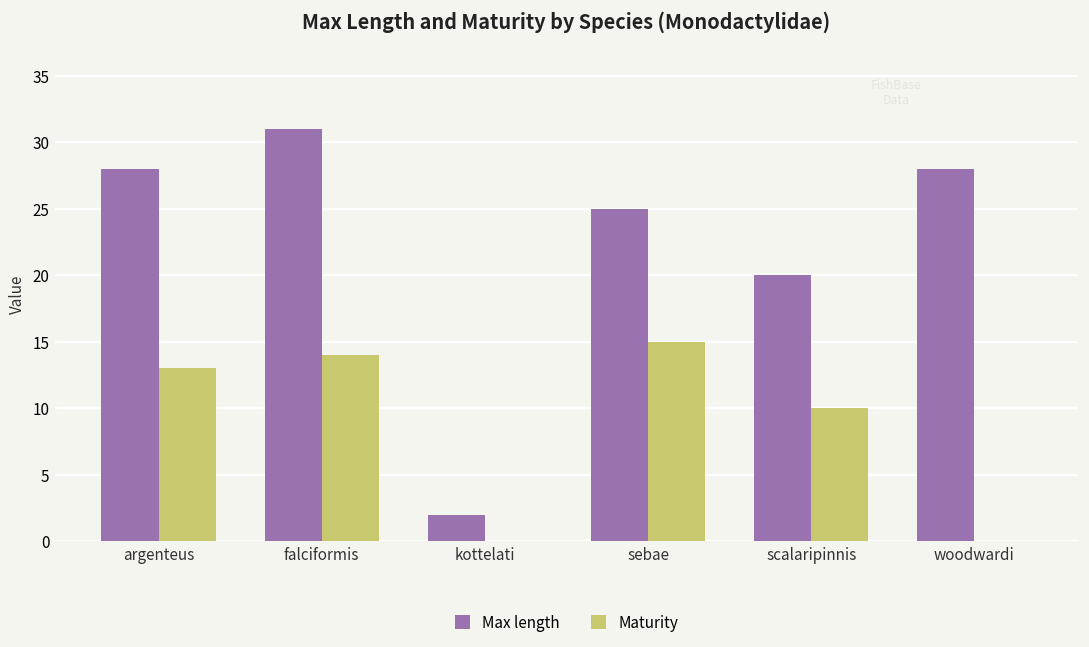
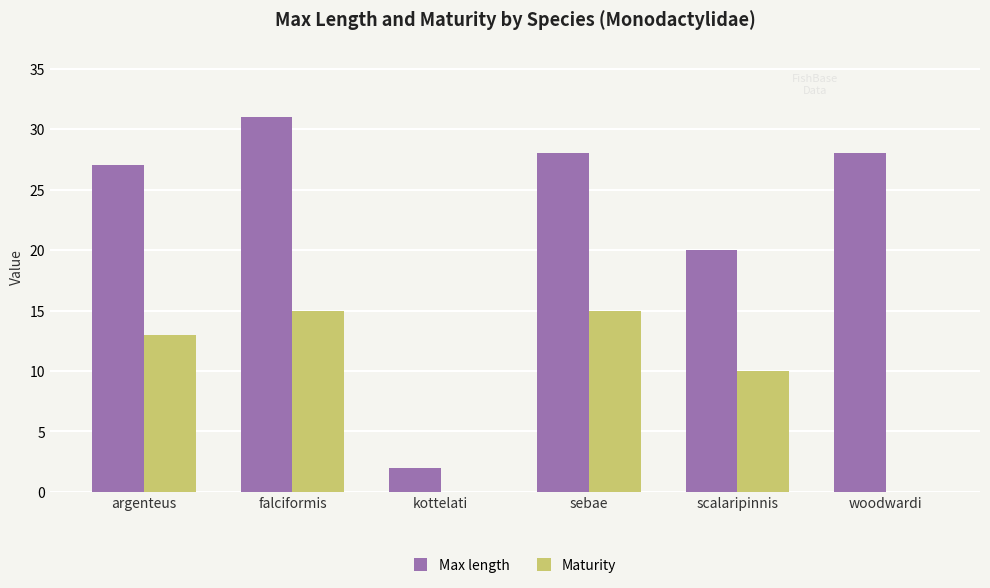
Max length, argenteus: 28 -> 27
Maturity, falciformis: 14 -> 15
Max length, sebae: 25 -> 28
